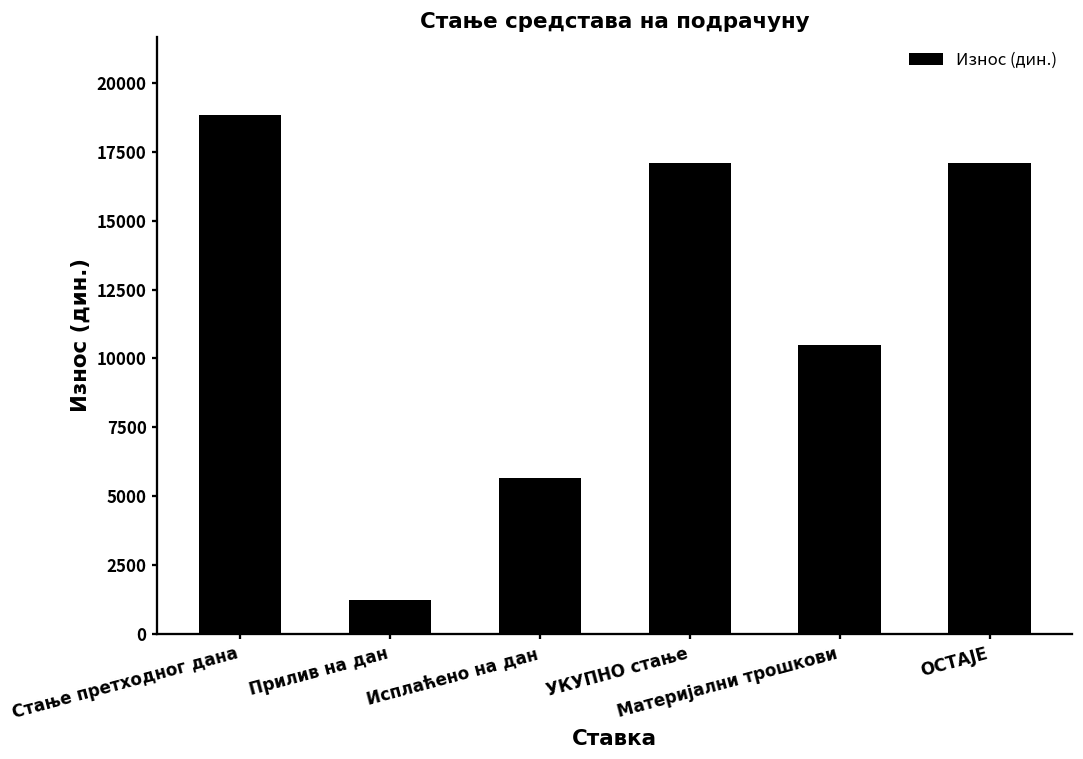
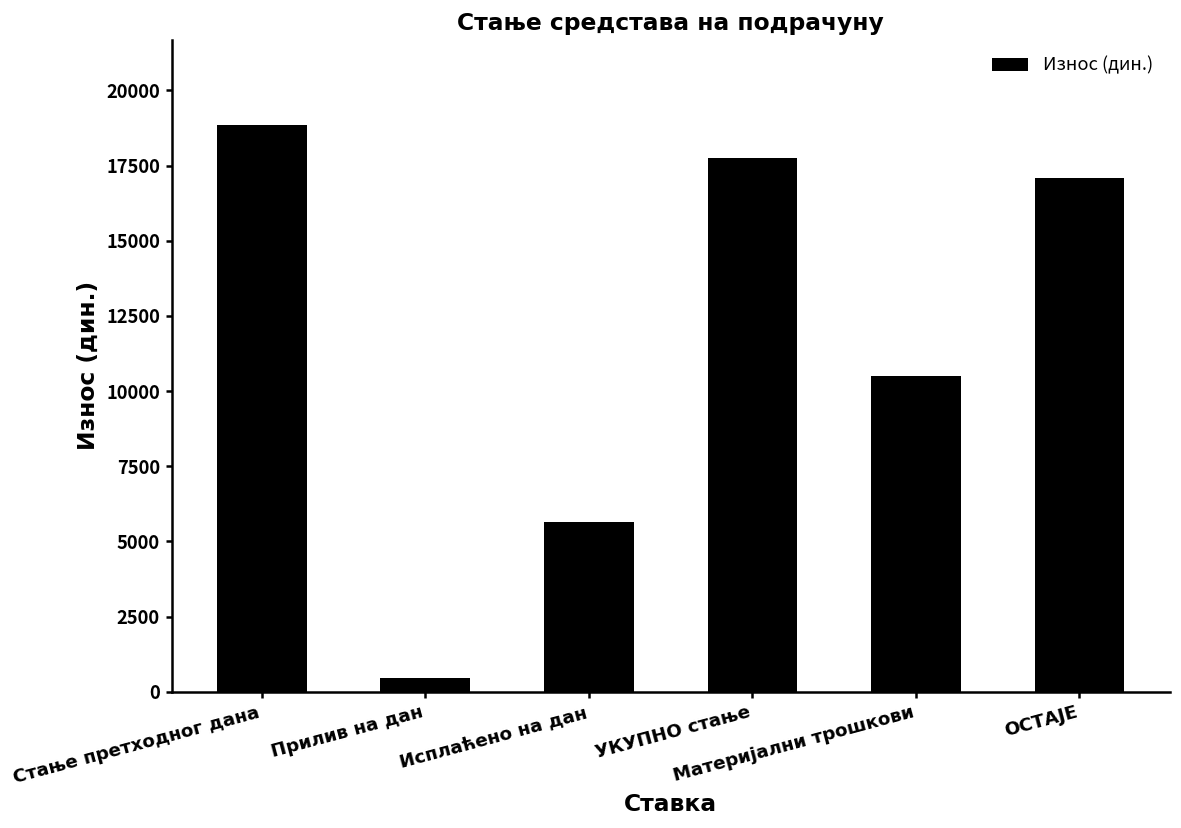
Прилив на дан: 1300 -> 500
УКУПНО стање: 17100 -> 17800
